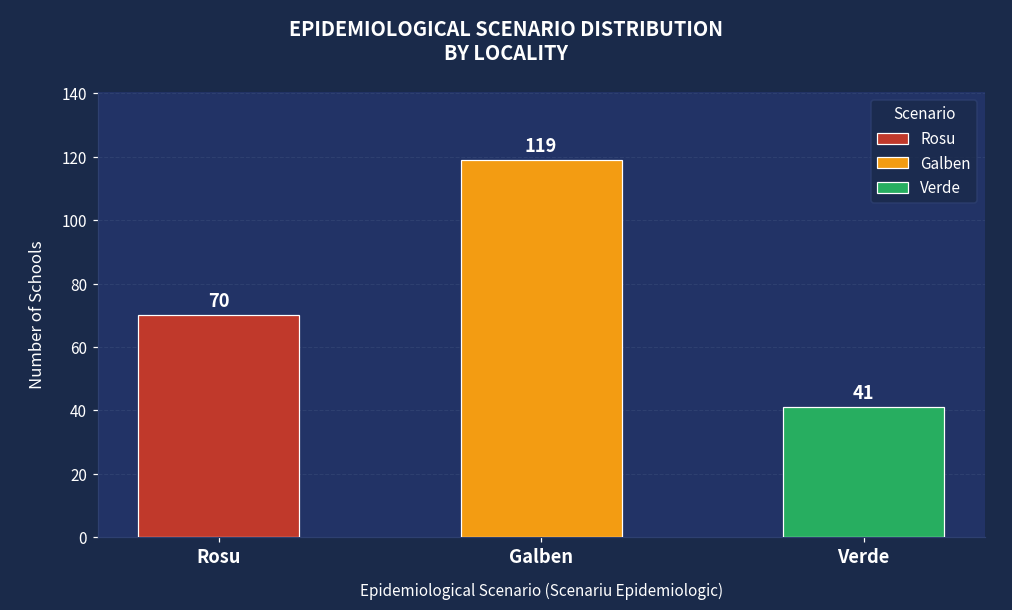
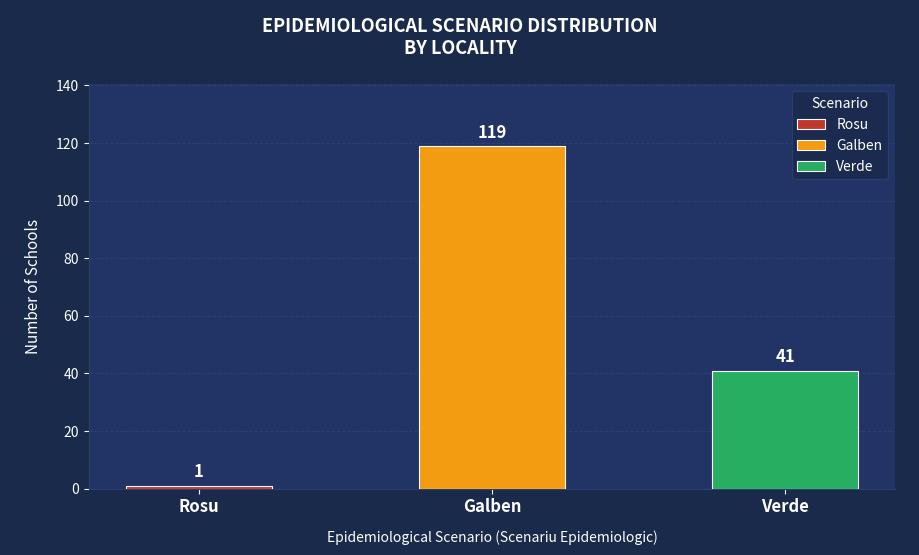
Rosu: 70 -> 1
